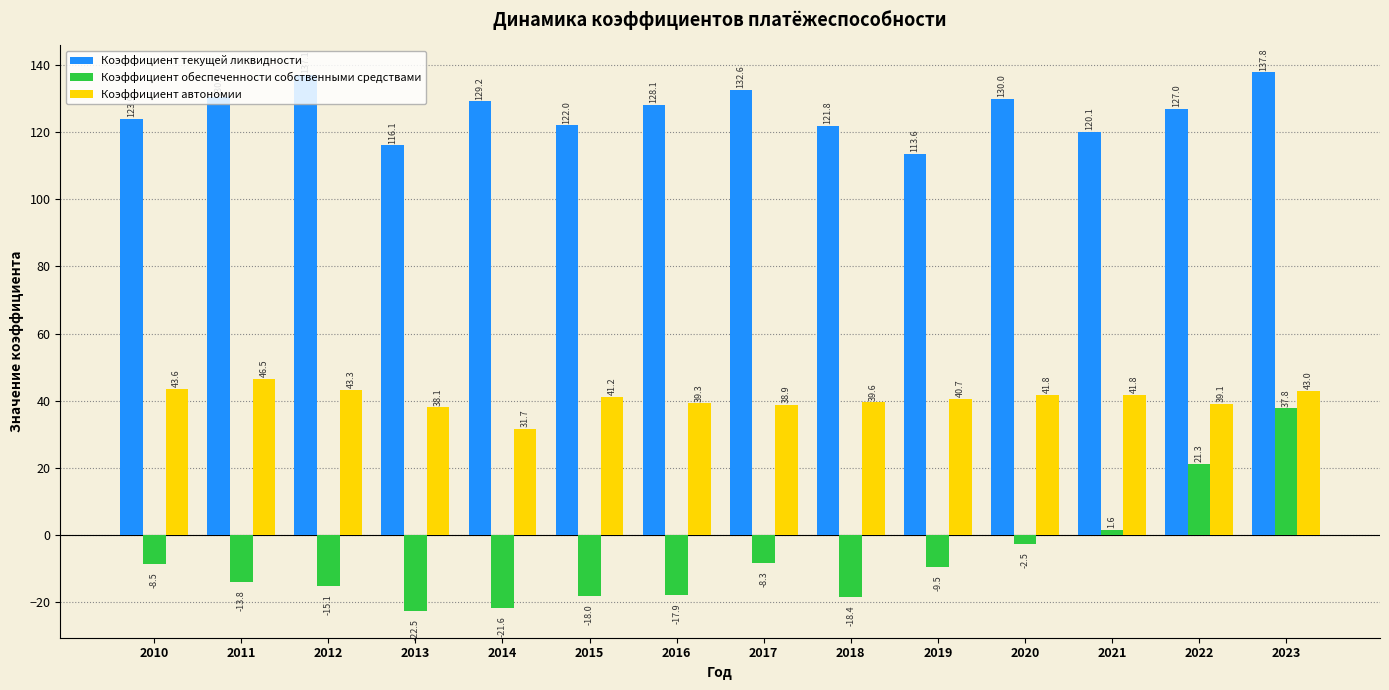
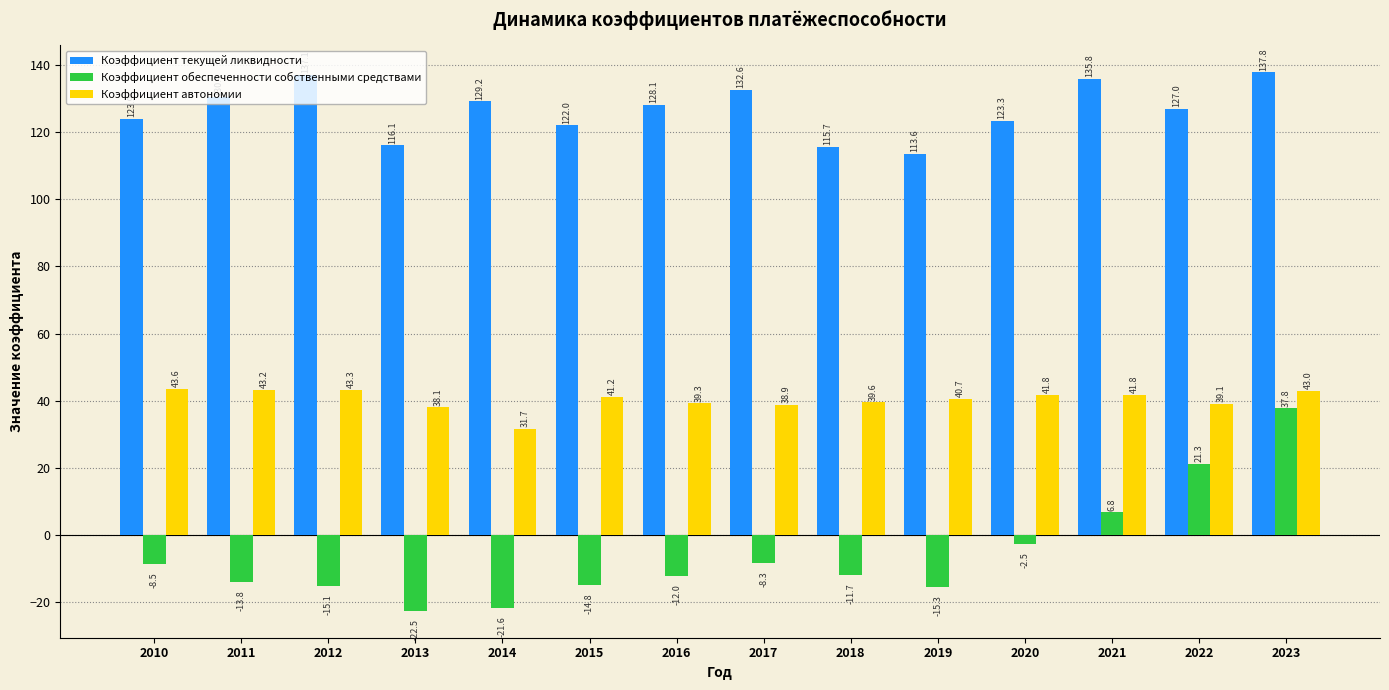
Коэффициент автономии, 2011: 46.5 -> 43.2
Коэффициент обеспеченности собственными средствами, 2015: -18.0 -> -14.8
Коэффициент обеспеченности собственными средствами, 2016: -17.9 -> -12.0
Коэффициент текущей ликвидности, 2018: 121.8 -> 115.7
Коэффициент обеспеченности собственными средствами, 2018: -18.4 -> -11.7
Коэффициент обеспеченности собственными средствами, 2019: -9.5 -> -15.3
Коэффициент текущей ликвидности, 2020: 130.0 -> 123.3
Коэффициент текущей ликвидности, 2021: 120.1 -> 135.8
Коэффициент обеспеченности собственными средствами, 2021: 1.6 -> 6.8
